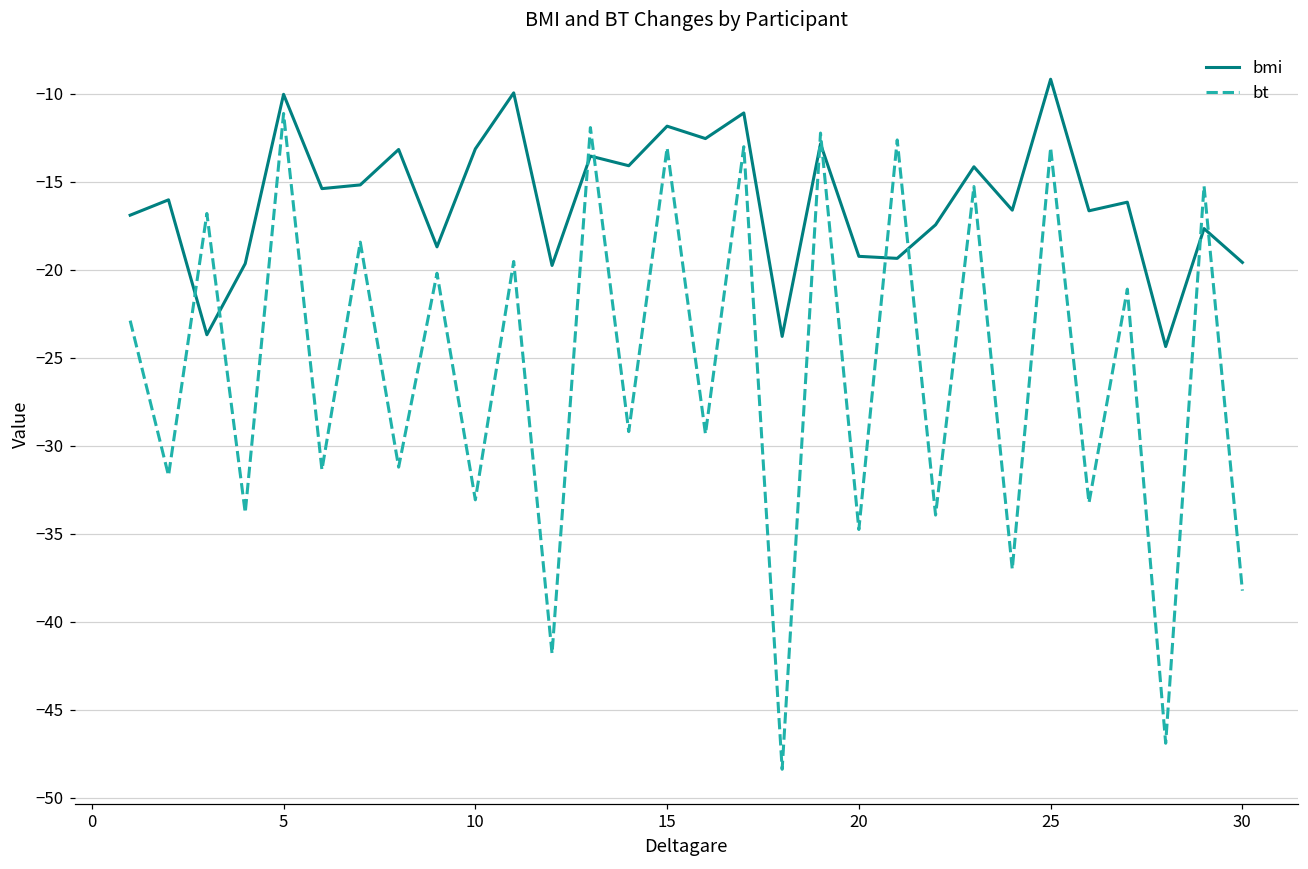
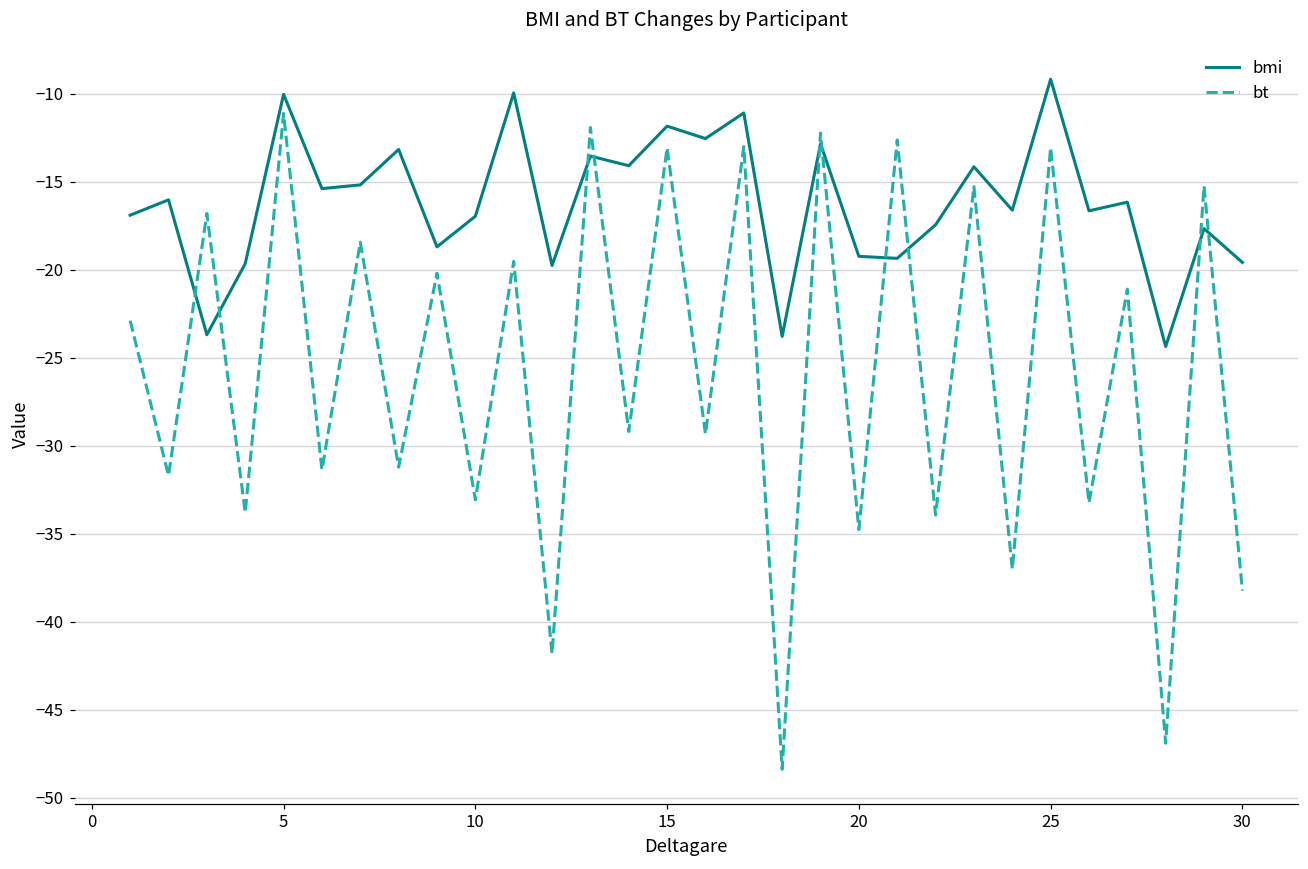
bmi, 10: -13.1 -> -17.0
